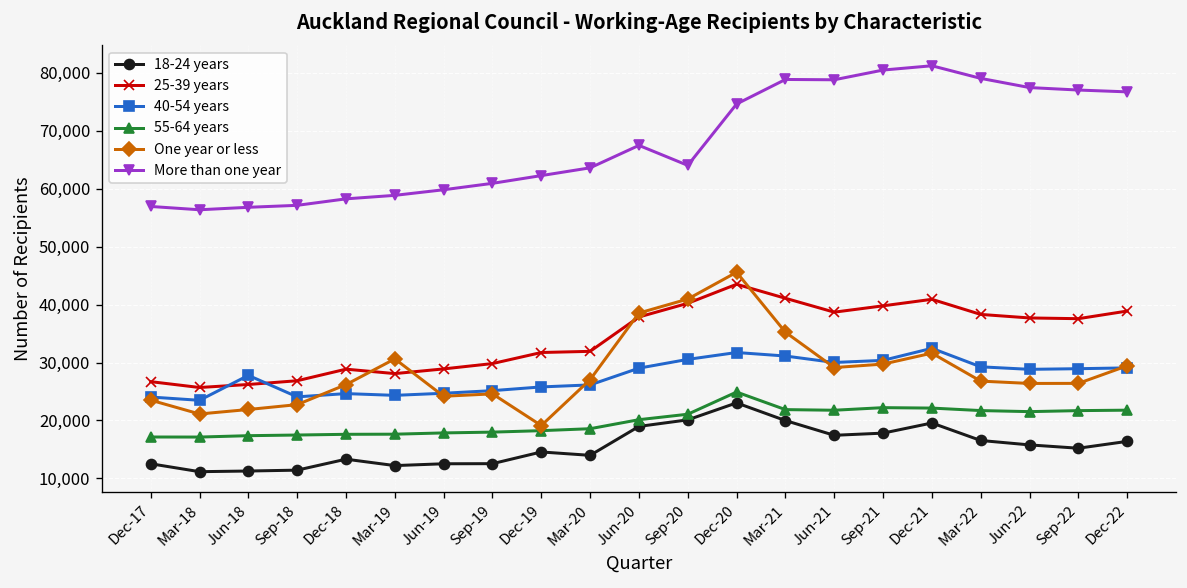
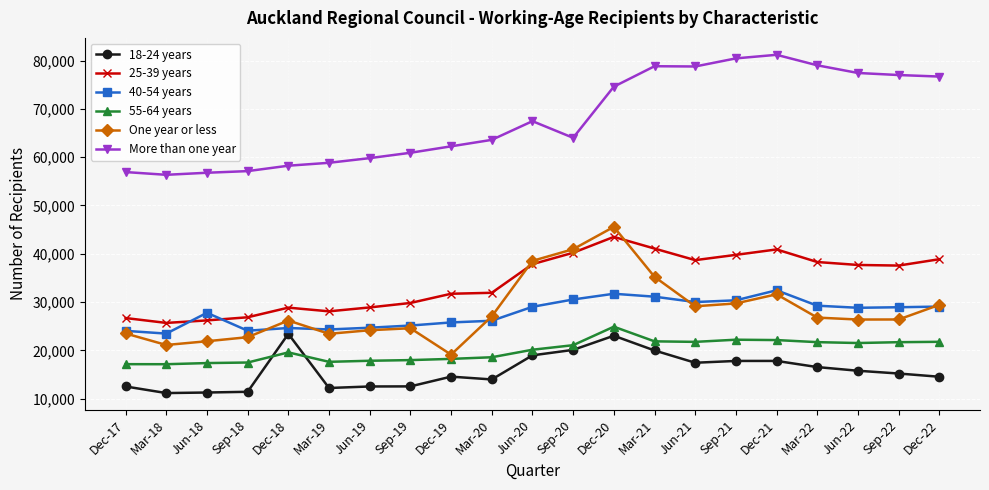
18-24 years, Dec-18: 13,000 -> 23,000
55-64 years, Dec-18: 18,000 -> 20,000
One year or less, Mar-19: 31,000 -> 23,000
18-24 years, Dec-21: 20,000 -> 18,000
18-24 years, Dec-22: 16,000 -> 15,000
